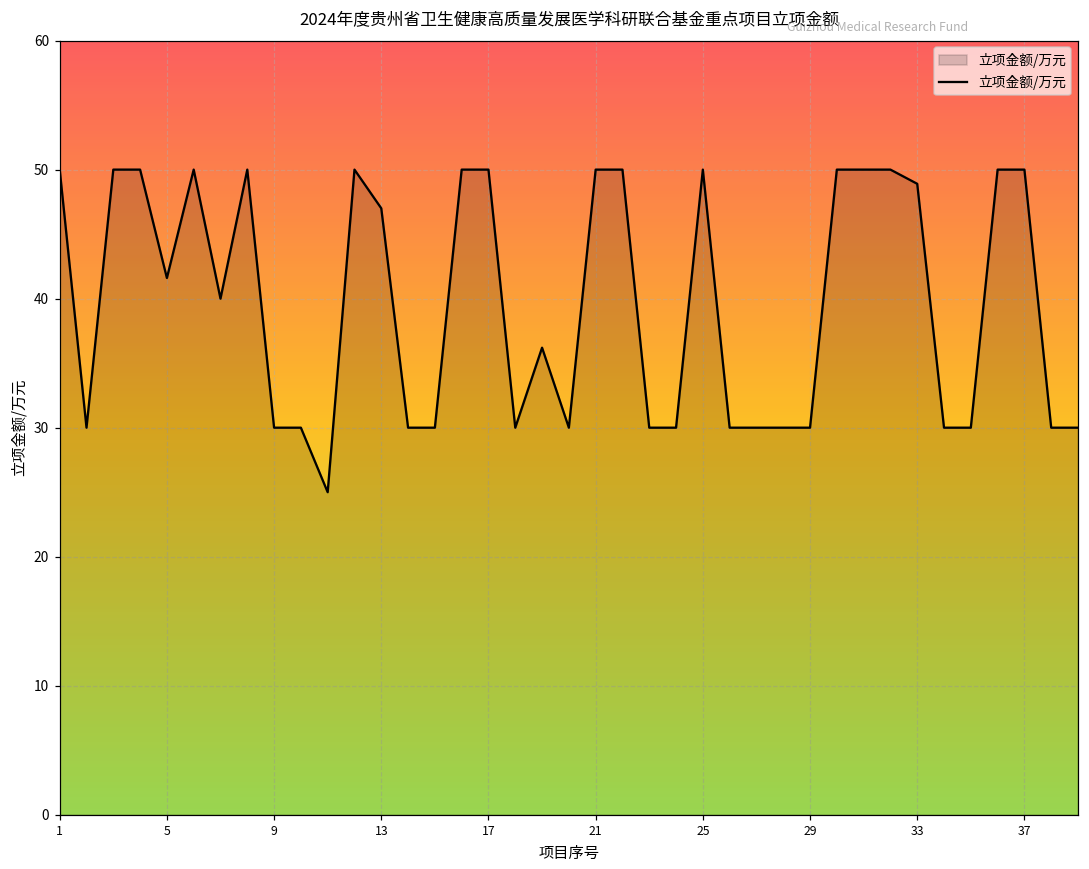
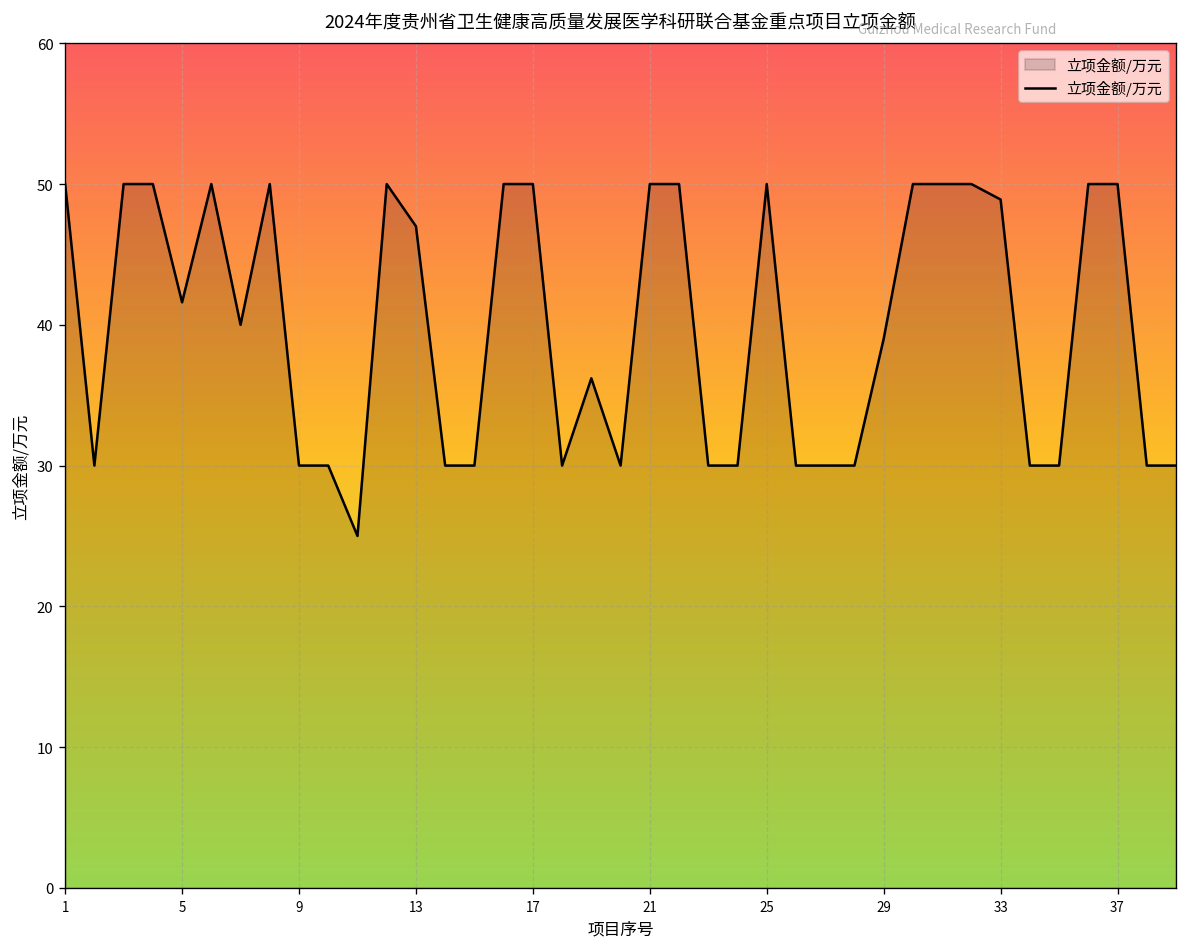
29: 30 -> 39
